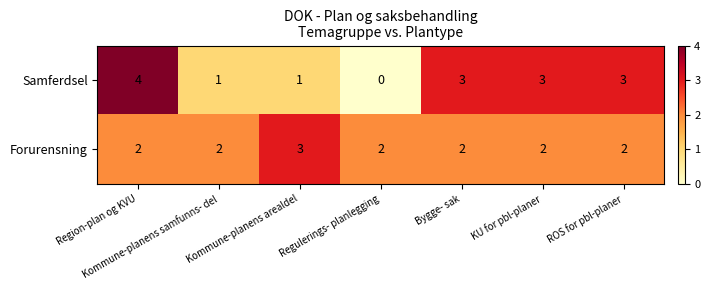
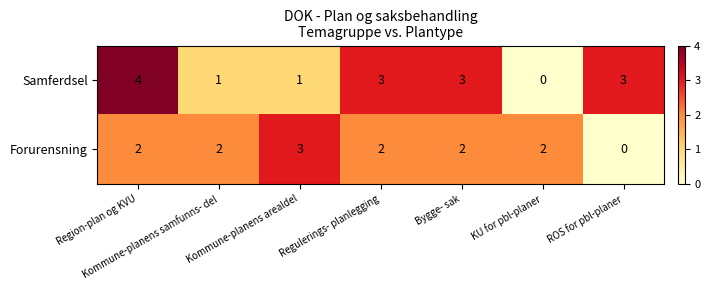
Samferdsel, Regulerings- planlegging: 0 -> 3
Samferdsel, KU for pbl-planer: 3 -> 0
Forurensning, ROS for pbl-planer: 2 -> 0
